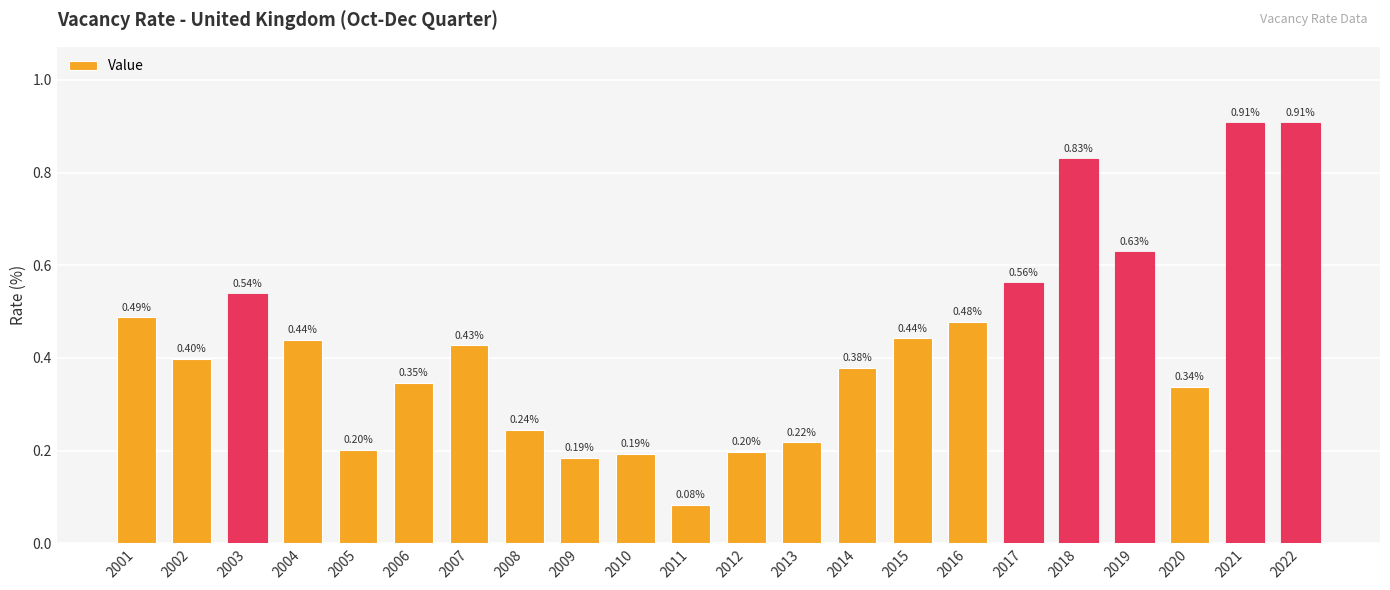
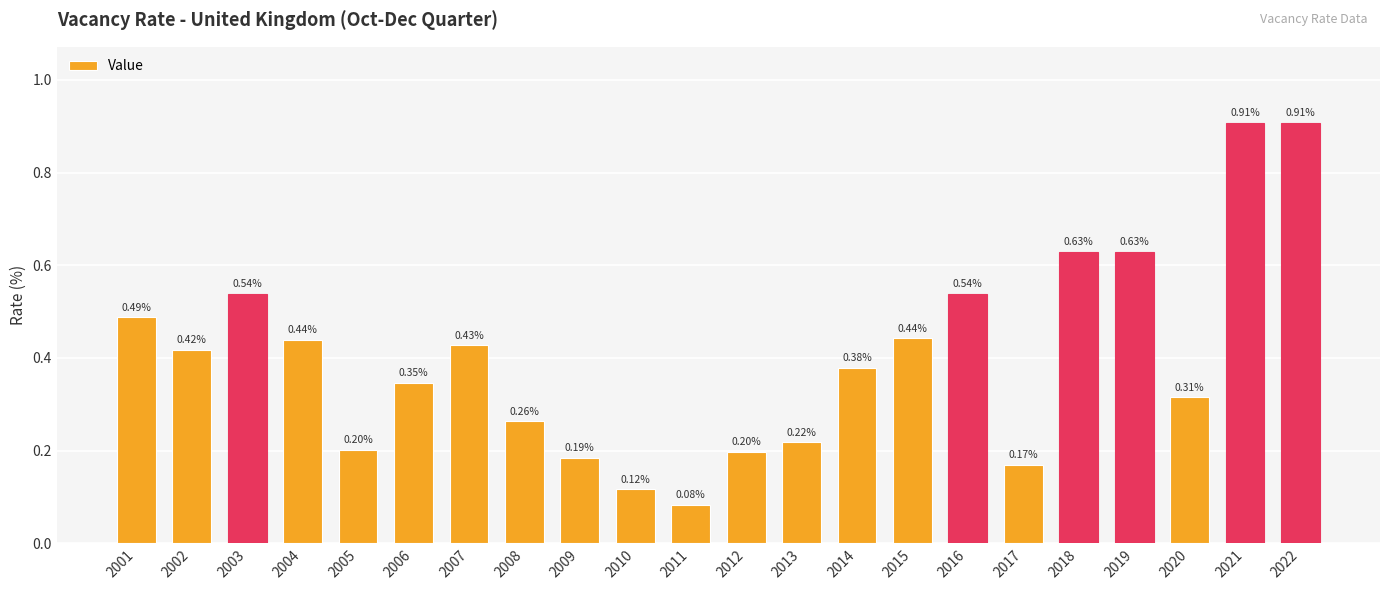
2002: 0.40% -> 0.42%
2008: 0.24% -> 0.26%
2010: 0.19% -> 0.12%
2016: 0.48% -> 0.54%
2017: 0.56% -> 0.17%
2018: 0.83% -> 0.63%
2020: 0.34% -> 0.31%
